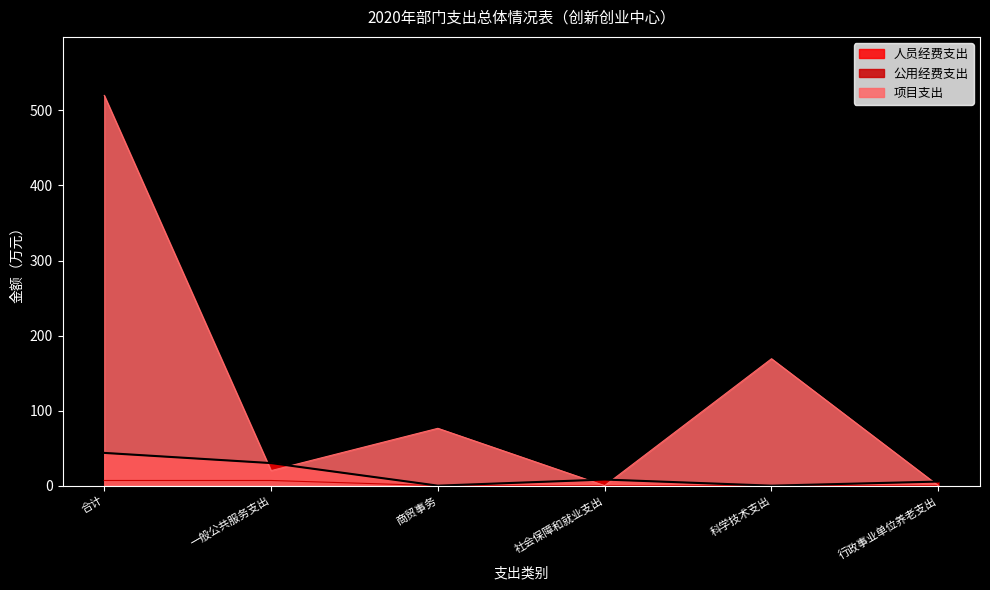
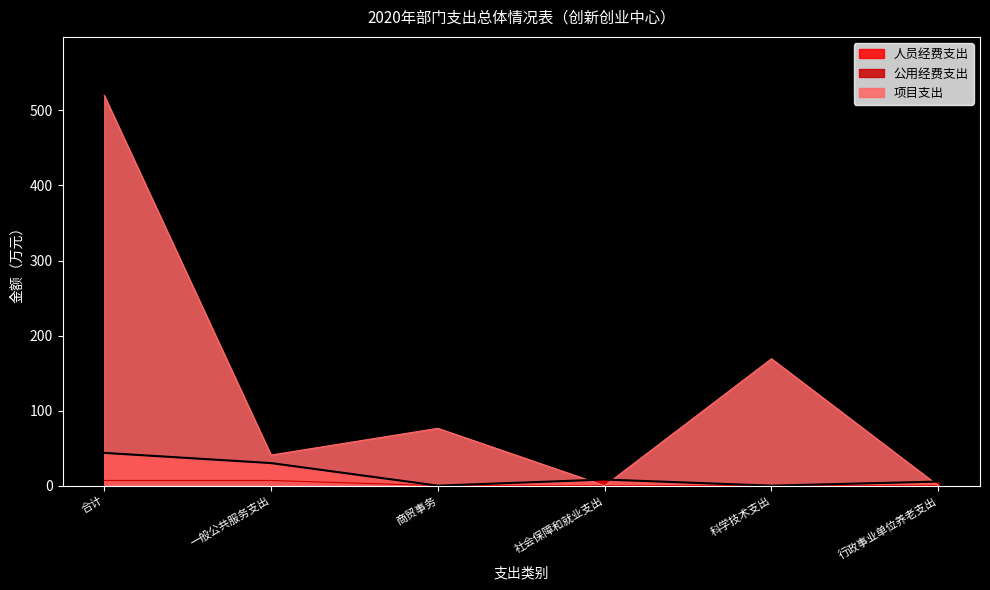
项目支出, 一般公共服务支出: 20 -> 40
